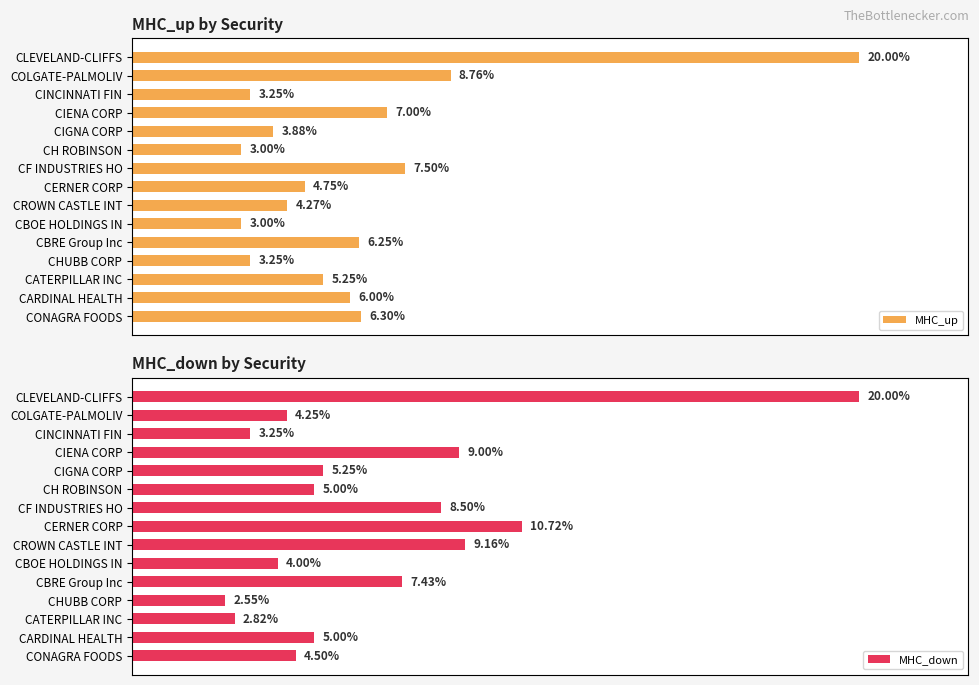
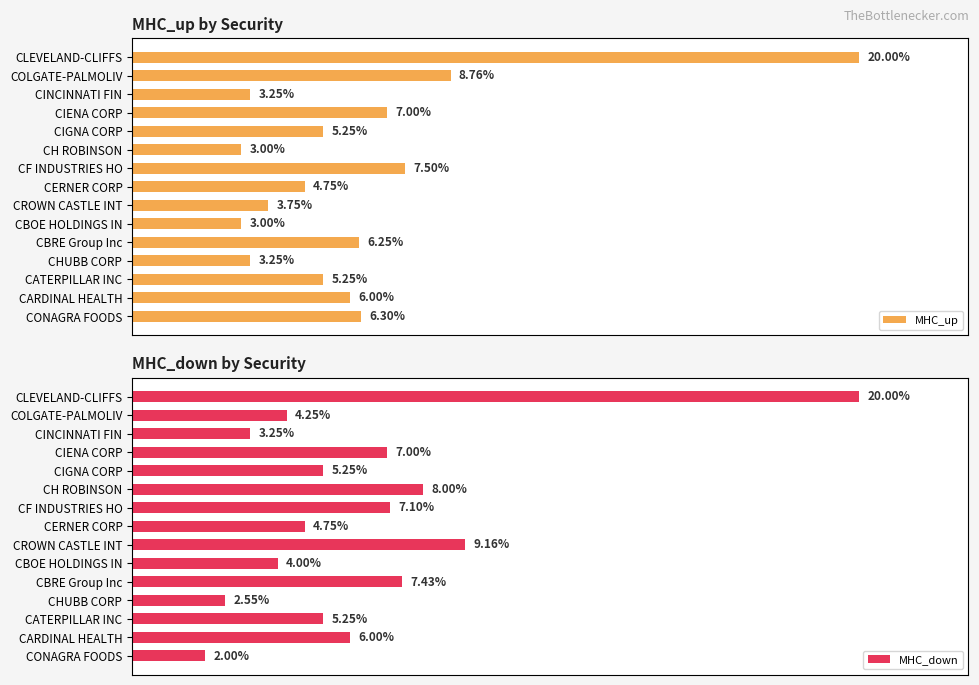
MHC_up by Security, CIGNA CORP: 3.88% -> 5.25%
MHC_up by Security, CROWN CASTLE INT: 4.27% -> 3.75%
MHC_down by Security, CIENA CORP: 9.00% -> 7.00%
MHC_down by Security, CH ROBINSON: 5.00% -> 8.00%
MHC_down by Security, CF INDUSTRIES HO: 8.50% -> 7.10%
MHC_down by Security, CERNER CORP: 10.72% -> 4.75%
MHC_down by Security, CATERPILLAR INC: 2.82% -> 5.25%
MHC_down by Security, CARDINAL HEALTH: 5.00% -> 6.00%
MHC_down by Security, CONAGRA FOODS: 4.50% -> 2.00%
